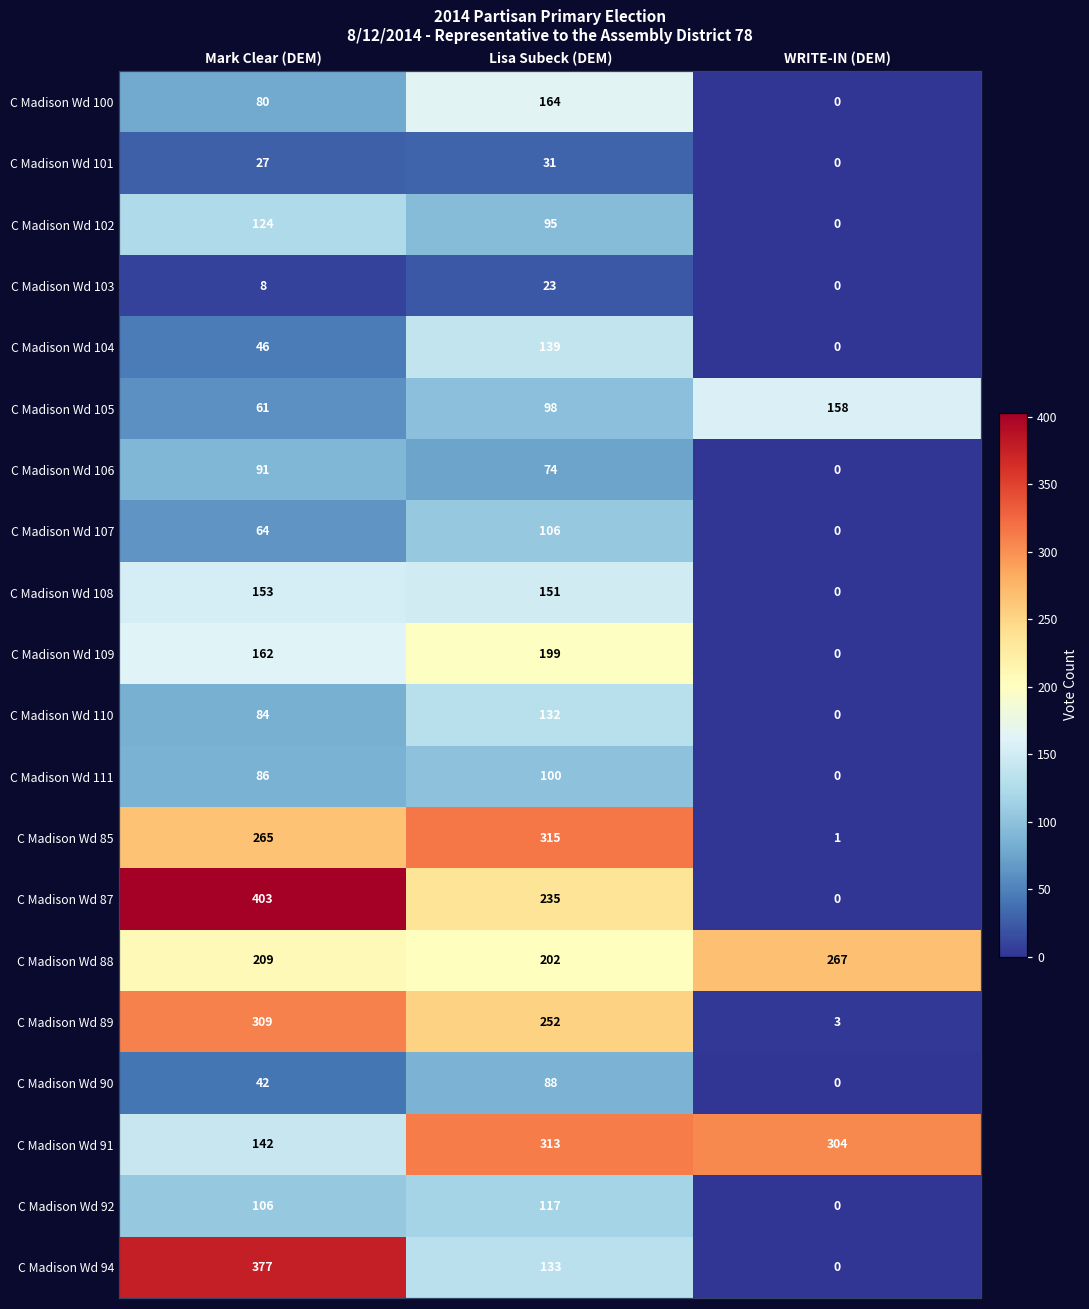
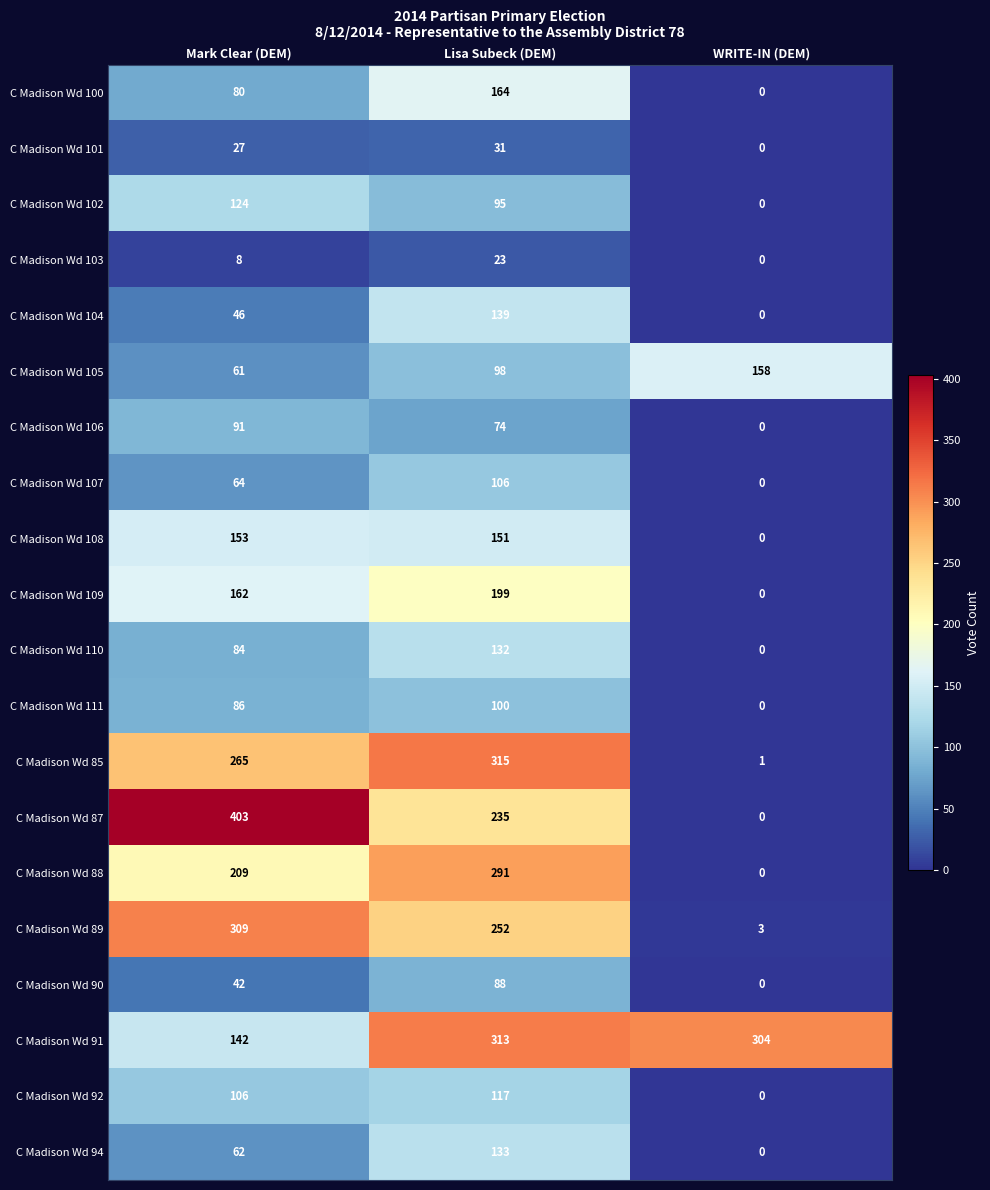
C Madison Wd 88, Lisa Subeck (DEM): 202 -> 291
C Madison Wd 88, WRITE-IN (DEM): 267 -> 0
C Madison Wd 94, Mark Clear (DEM): 377 -> 62
